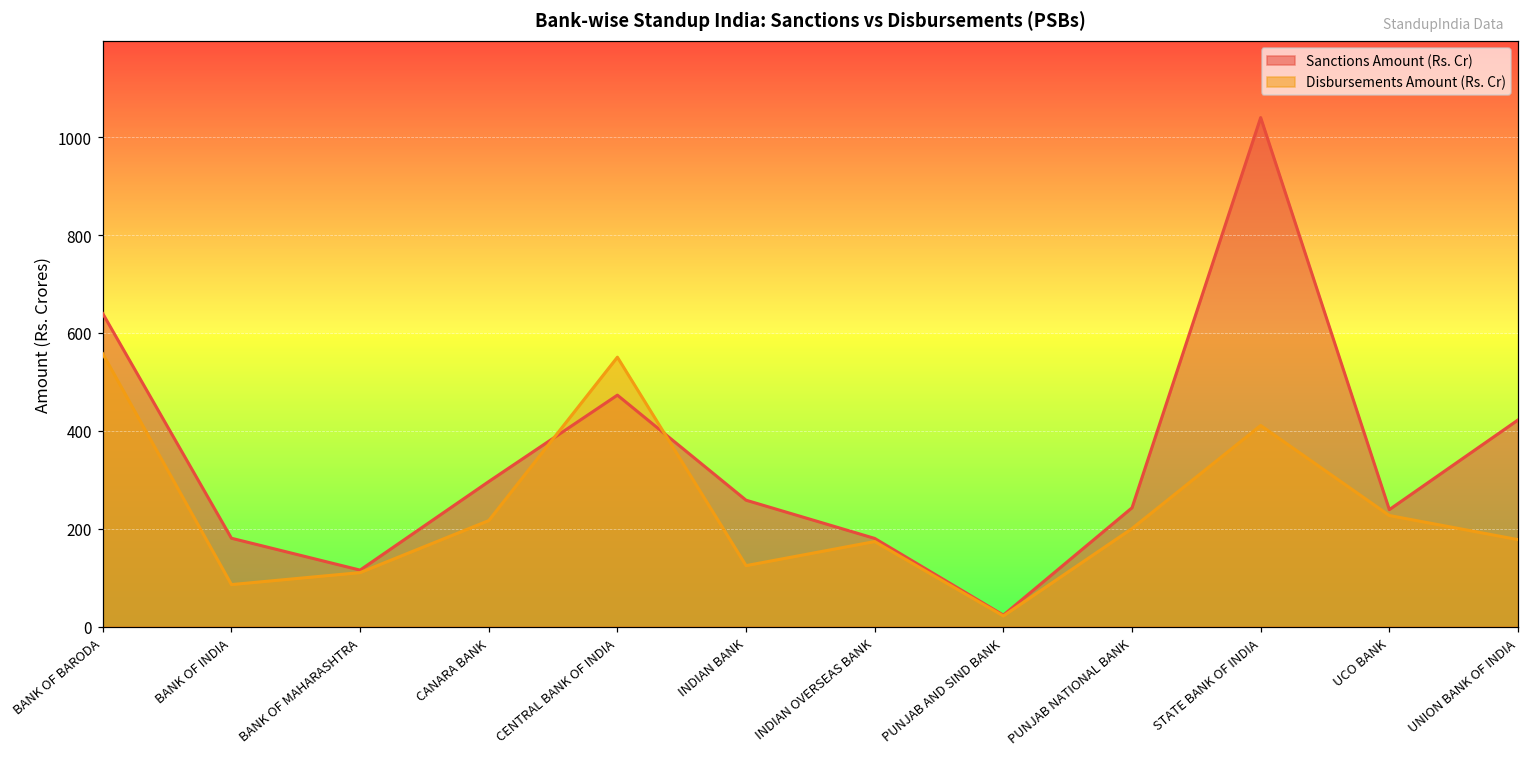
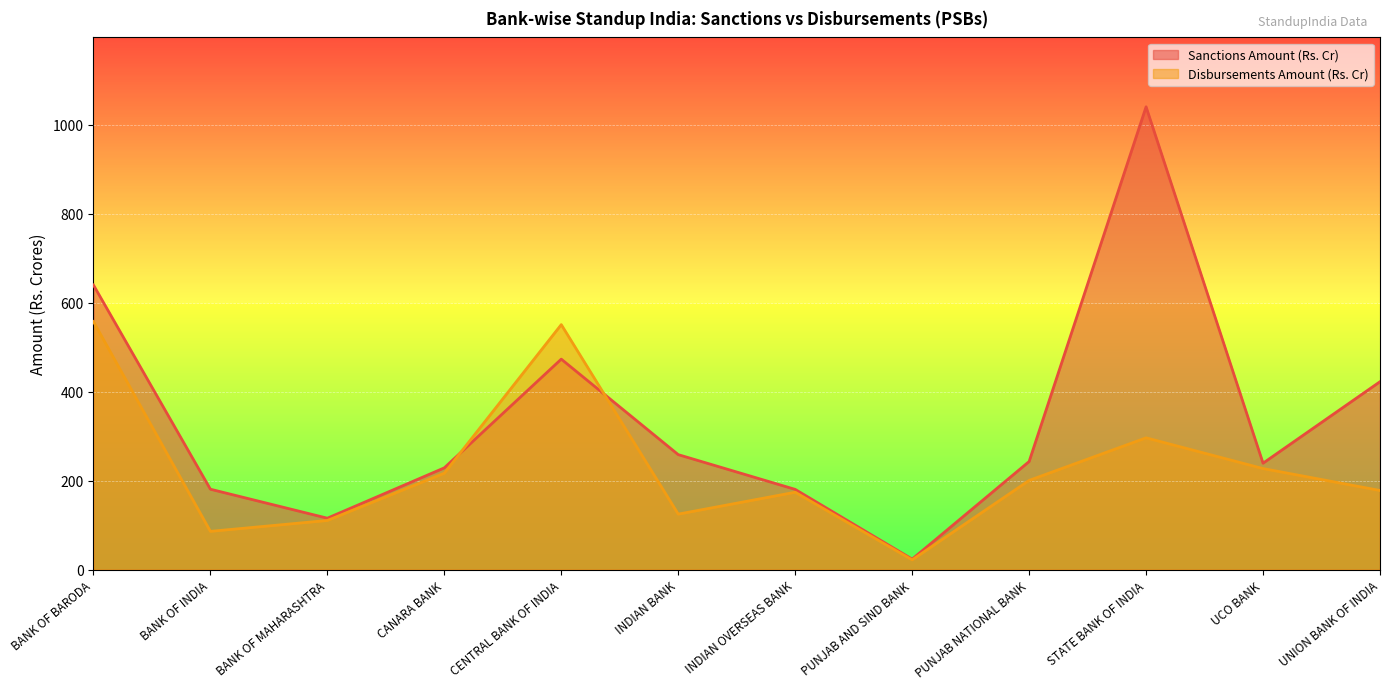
Sanctions Amount (Rs. Cr), CANARA BANK: 300 -> 230
Disbursements Amount (Rs. Cr), STATE BANK OF INDIA: 410 -> 300
